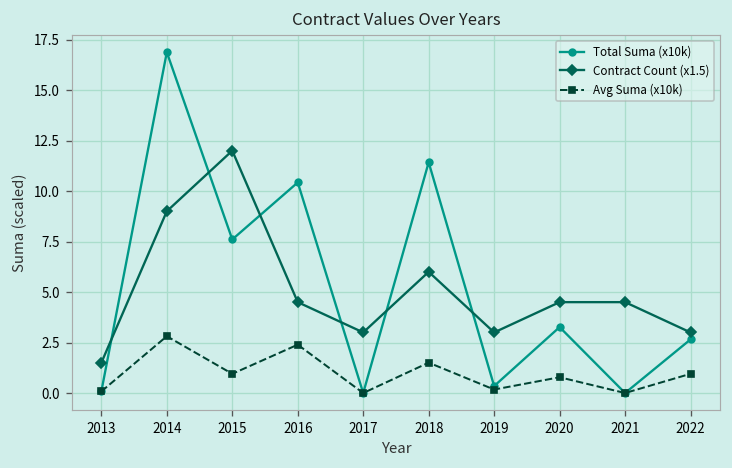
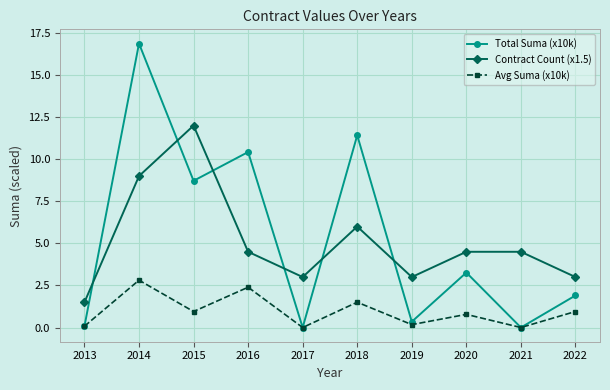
Total Suma (x10k), 2015: 7.6 -> 8.7
Total Suma (x10k), 2022: 2.7 -> 1.9
